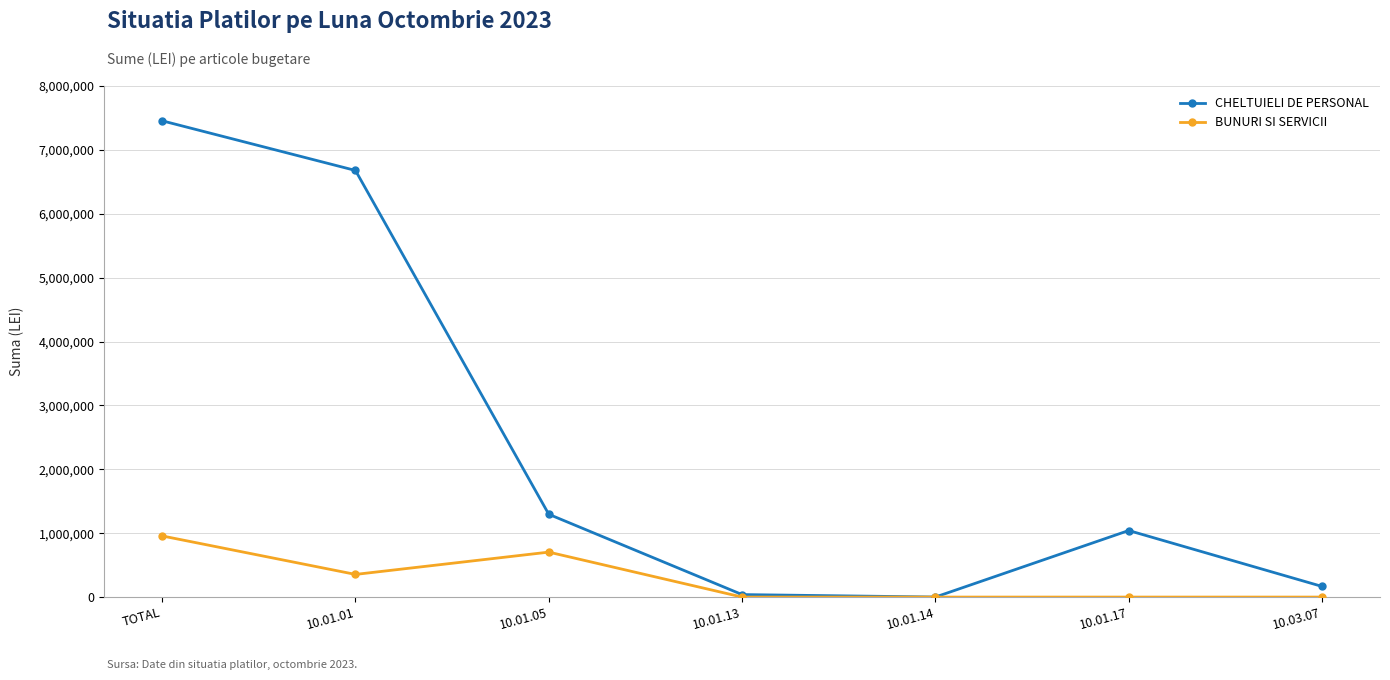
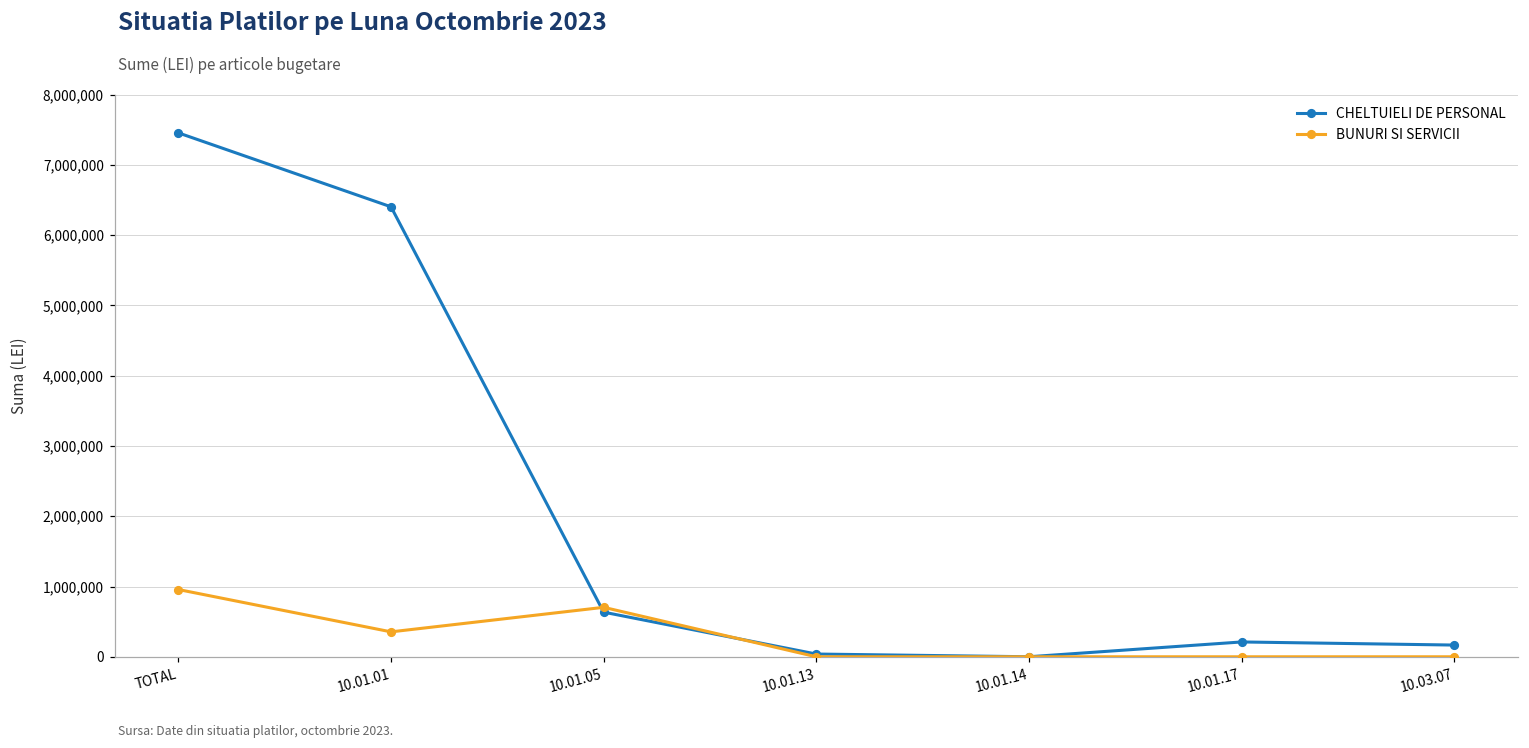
CHELTUIELI DE PERSONAL, 10.01.01: 6,700,000 -> 6,400,000
CHELTUIELI DE PERSONAL, 10.01.05: 1,300,000 -> 600,000
CHELTUIELI DE PERSONAL, 10.01.17: 1,000,000 -> 200,000
